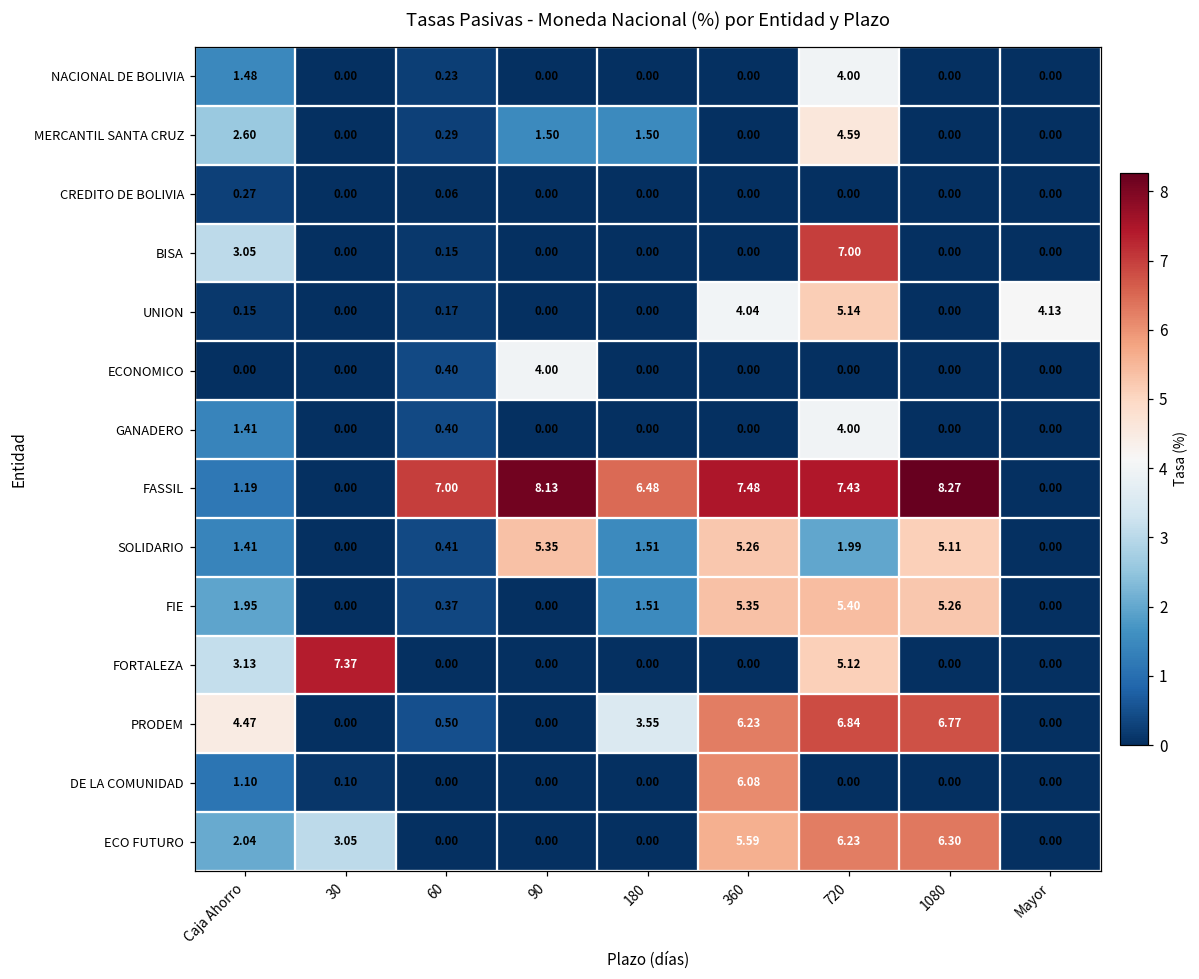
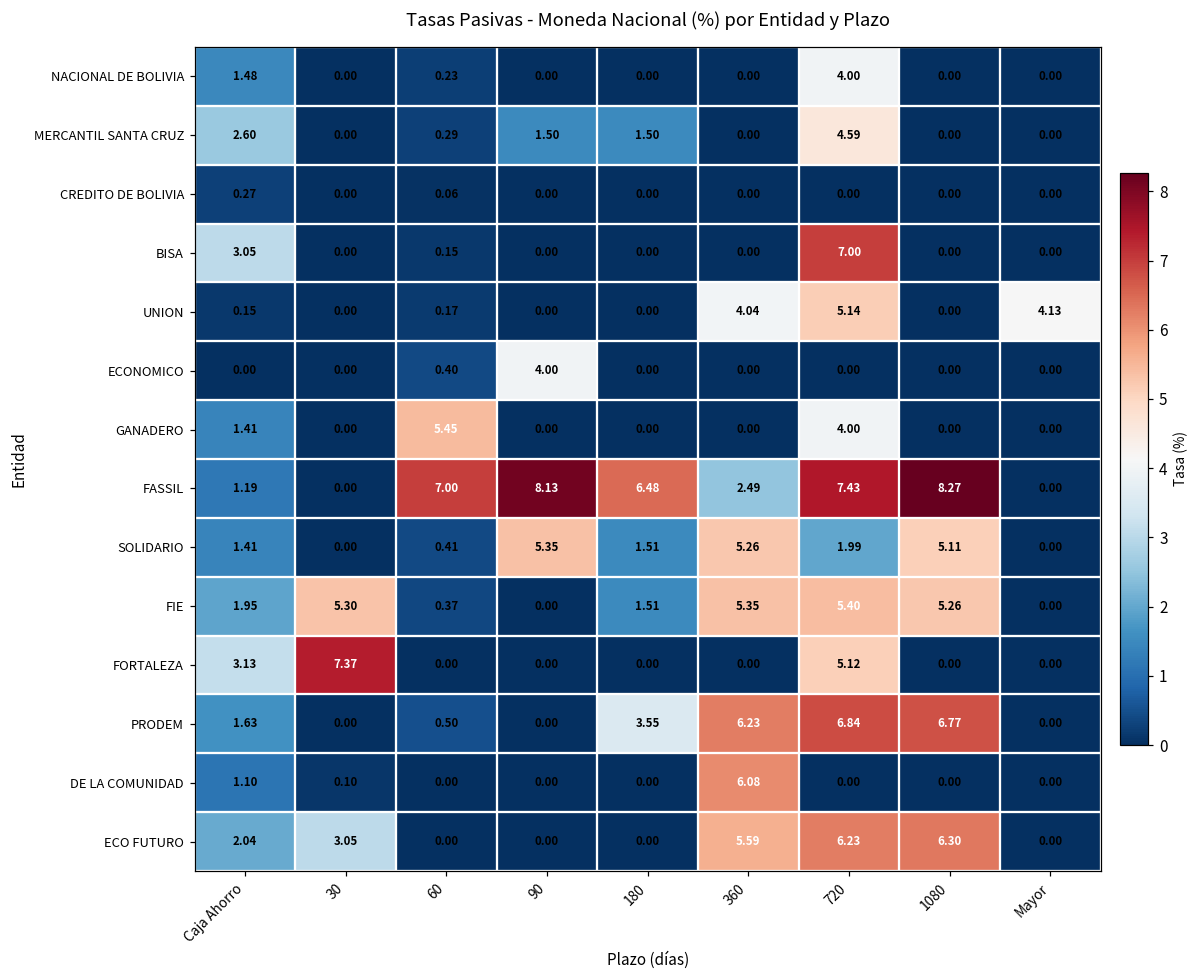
GANADERO, 60: 0.40 -> 5.45
FASSIL, 360: 7.48 -> 2.49
FIE, 30: 0.00 -> 5.30
PRODEM, Caja Ahorro: 4.47 -> 1.63
